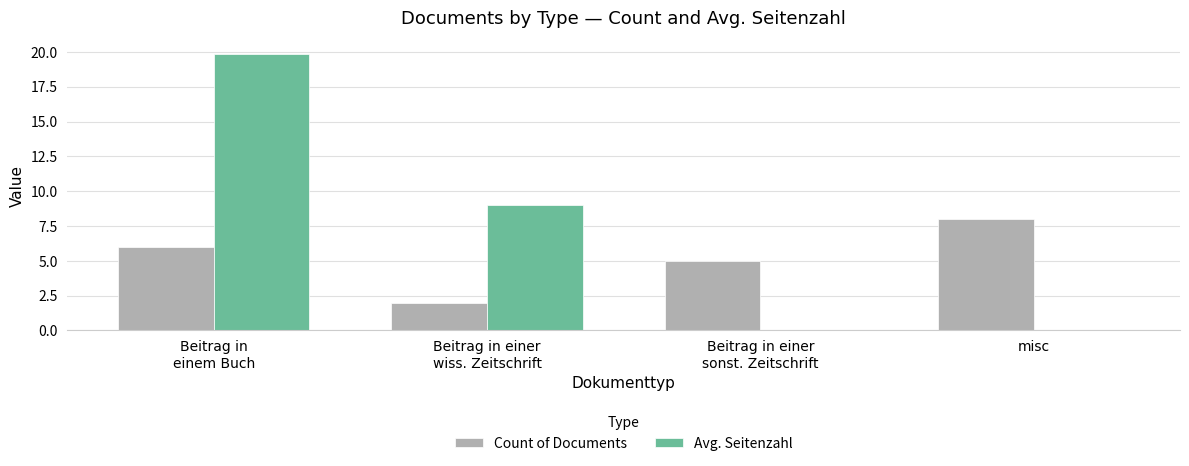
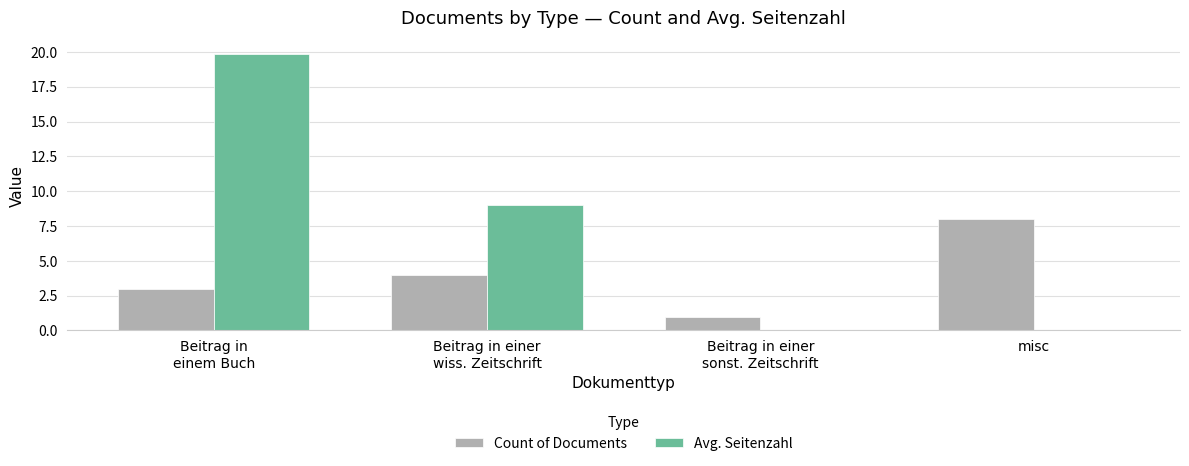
Count of Documents, Beitrag in einem Buch: 6 -> 3
Count of Documents, Beitrag in einer wiss. Zeitschrift: 2 -> 4
Count of Documents, Beitrag in einer sonst. Zeitschrift: 5 -> 1
